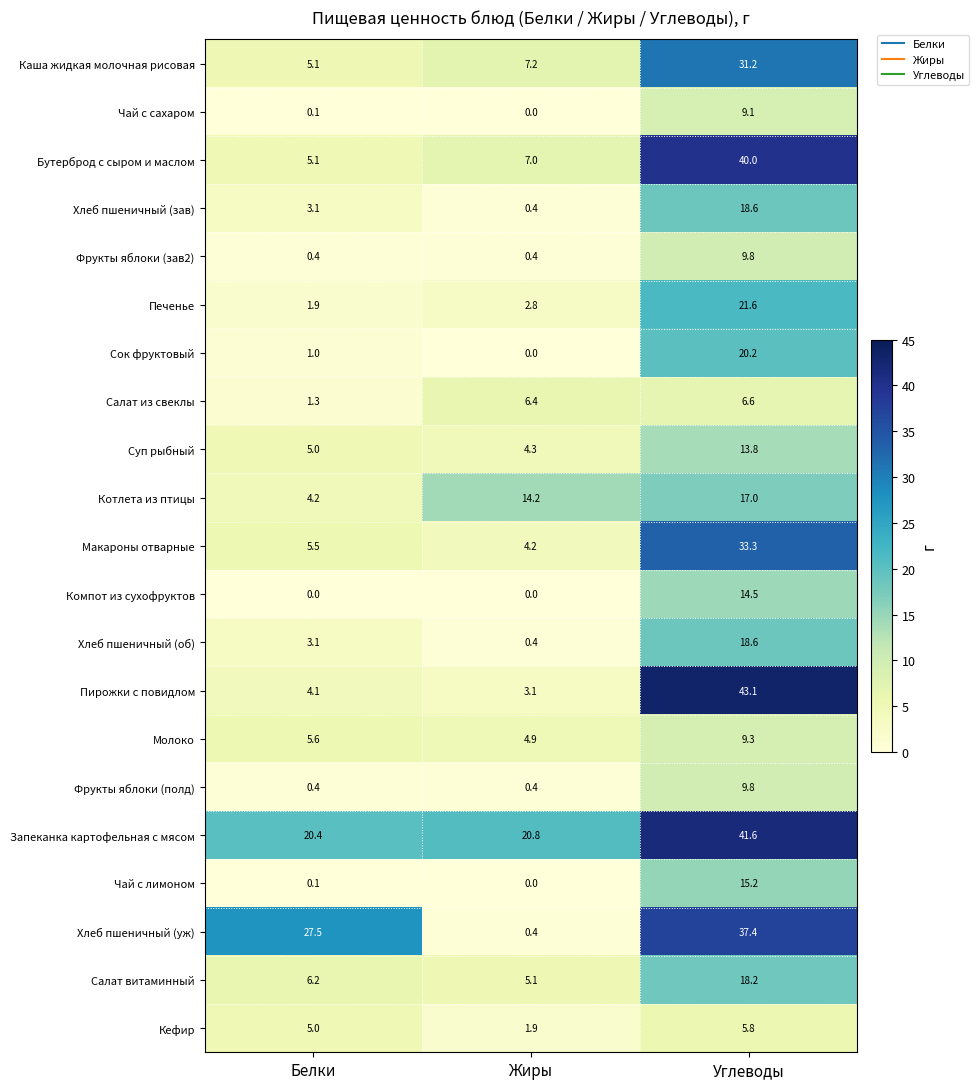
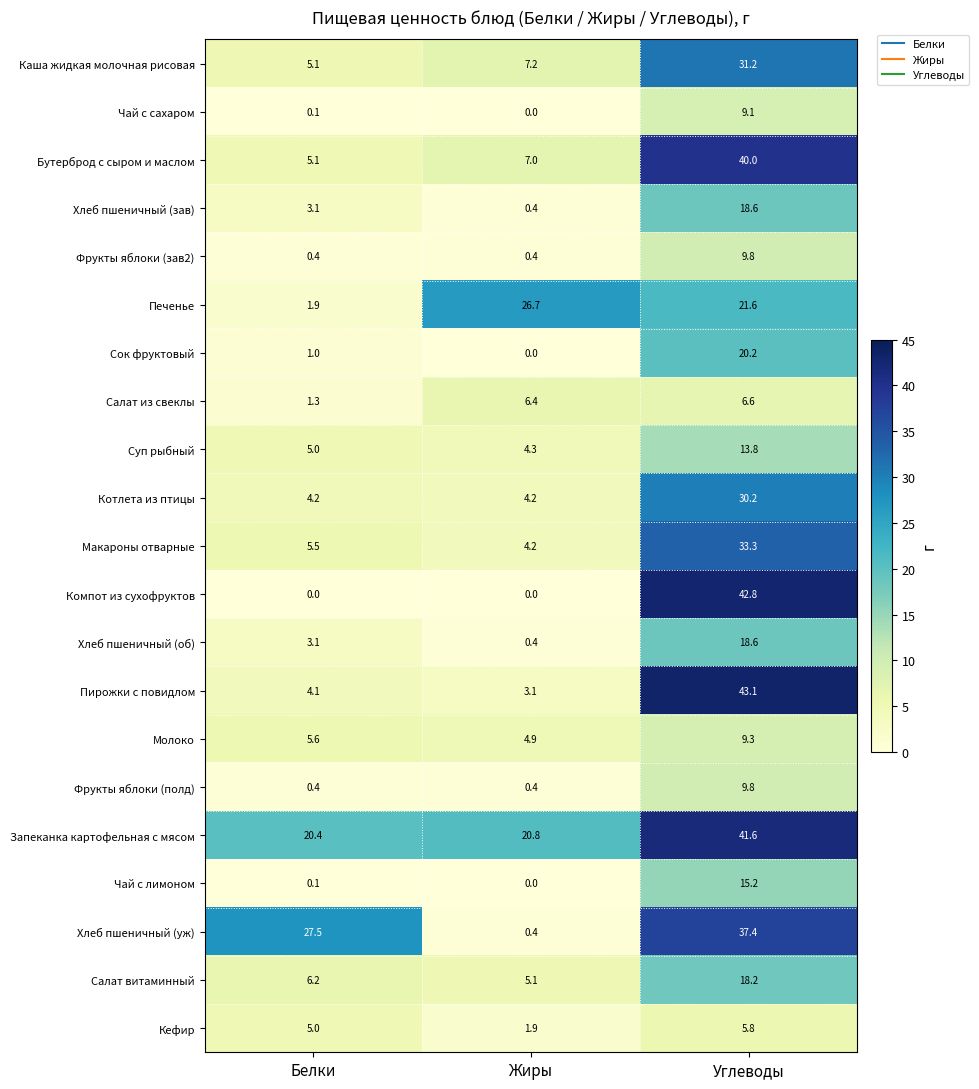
Печенье, Жиры: 2.8 -> 26.7
Котлета из птицы, Жиры: 14.2 -> 4.2
Котлета из птицы, Углеводы: 17.0 -> 30.2
Компот из сухофруктов, Углеводы: 14.5 -> 42.8
